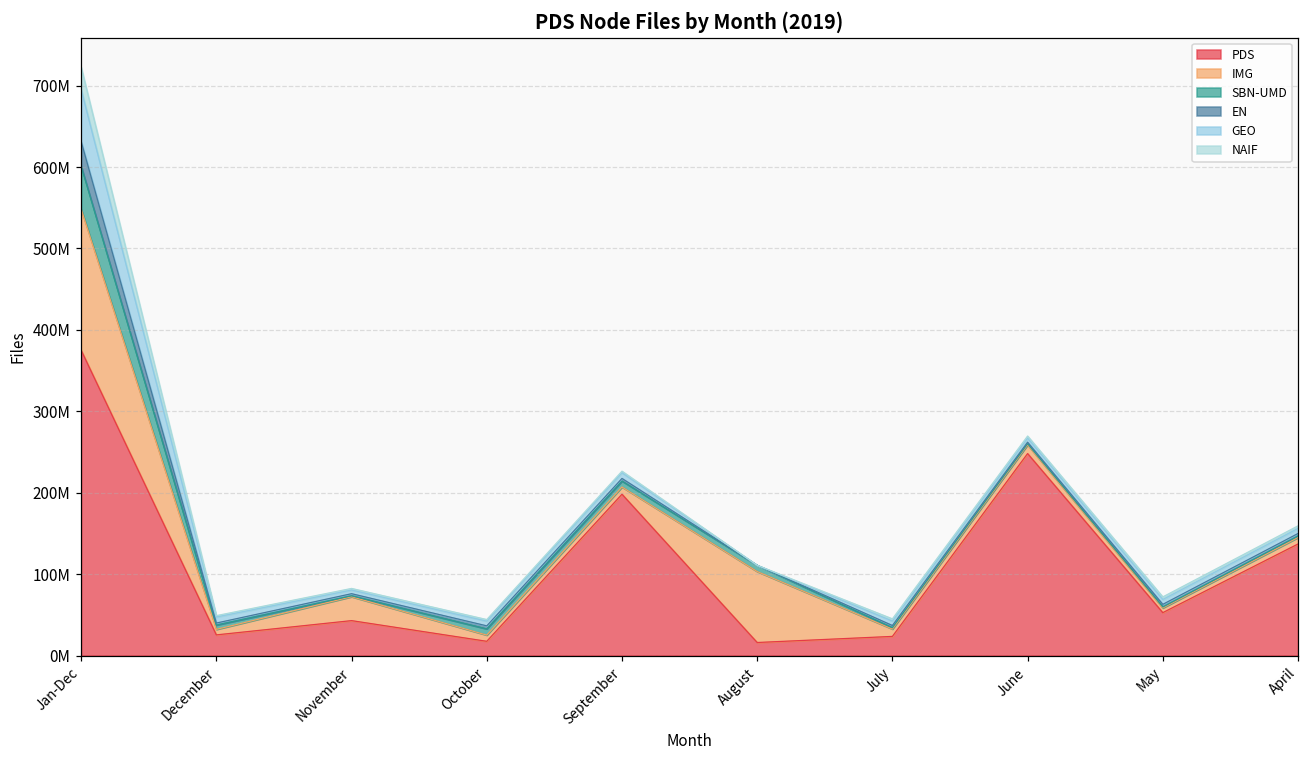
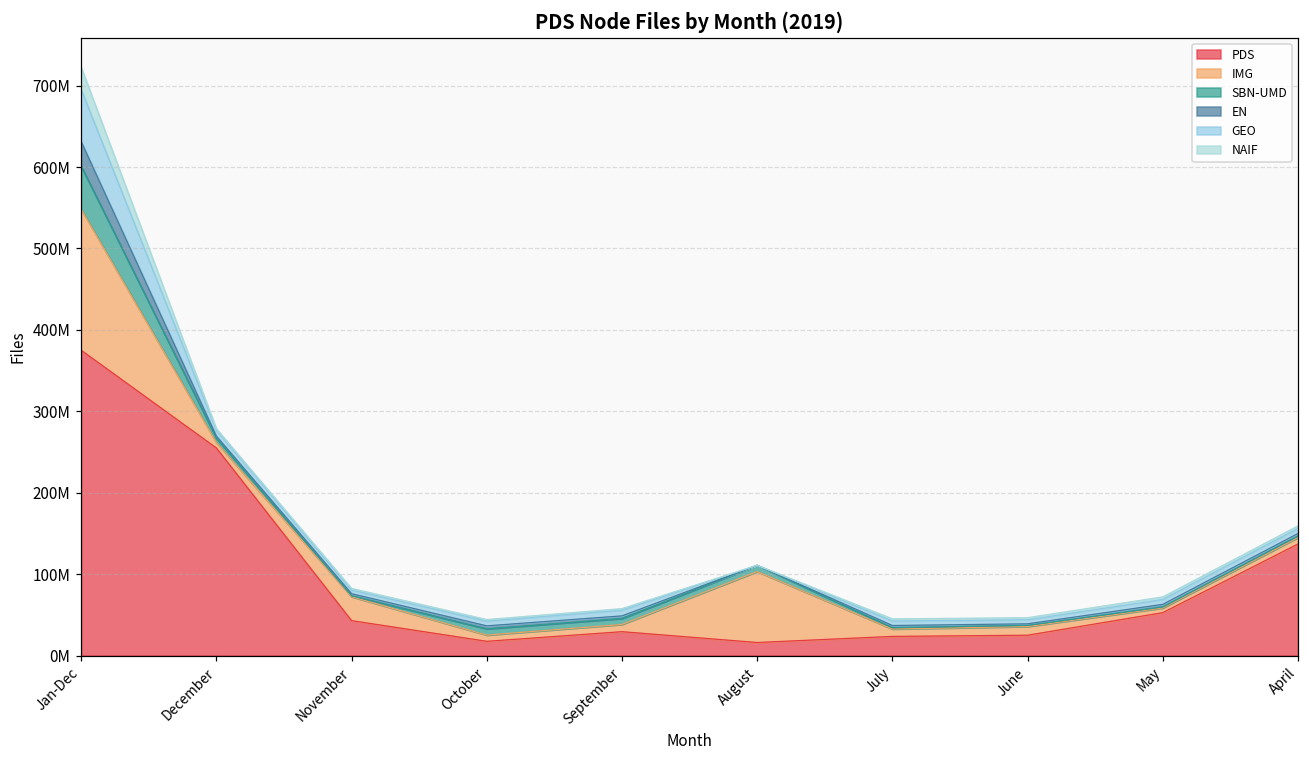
PDS, December: 30000000 -> 250000000
PDS, September: 200000000 -> 30000000
PDS, June: 250000000 -> 20000000
